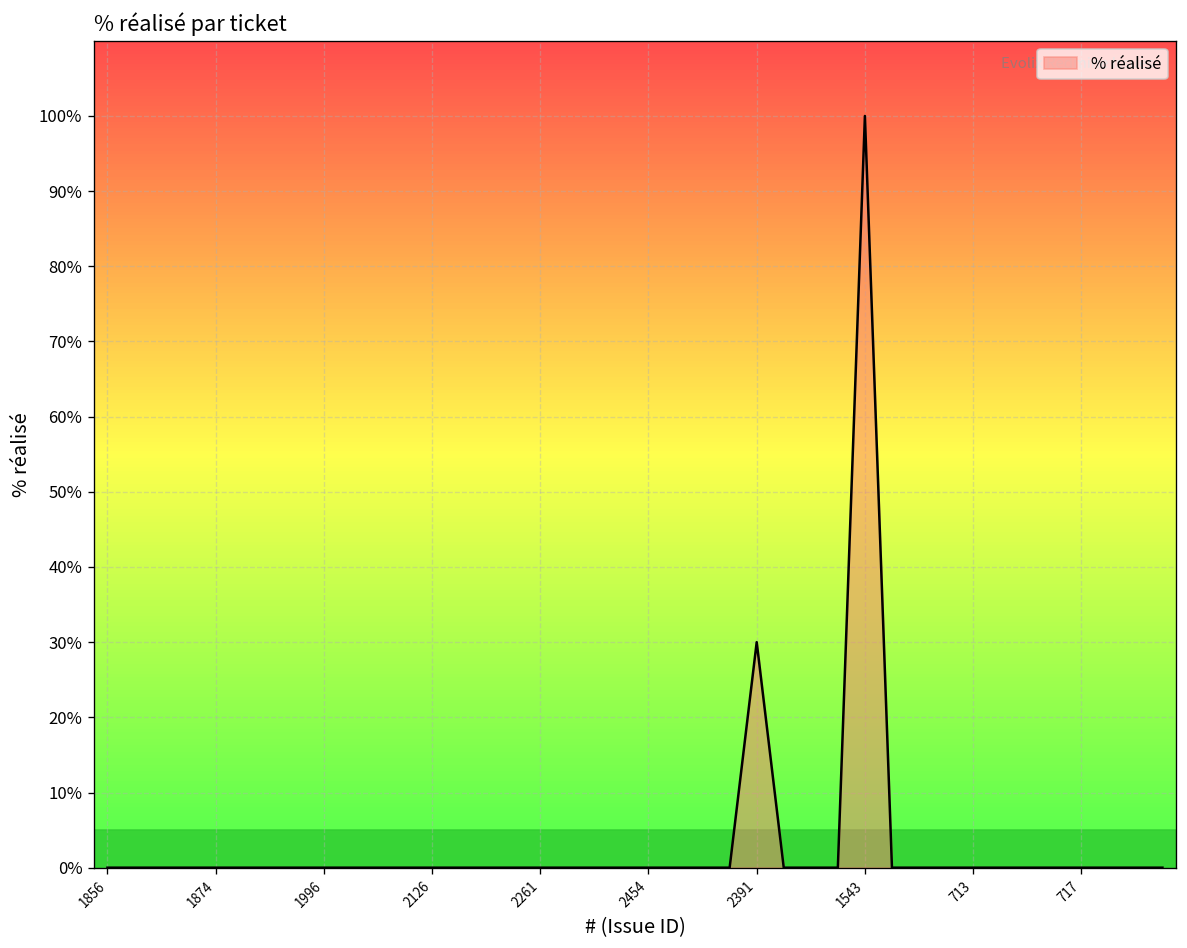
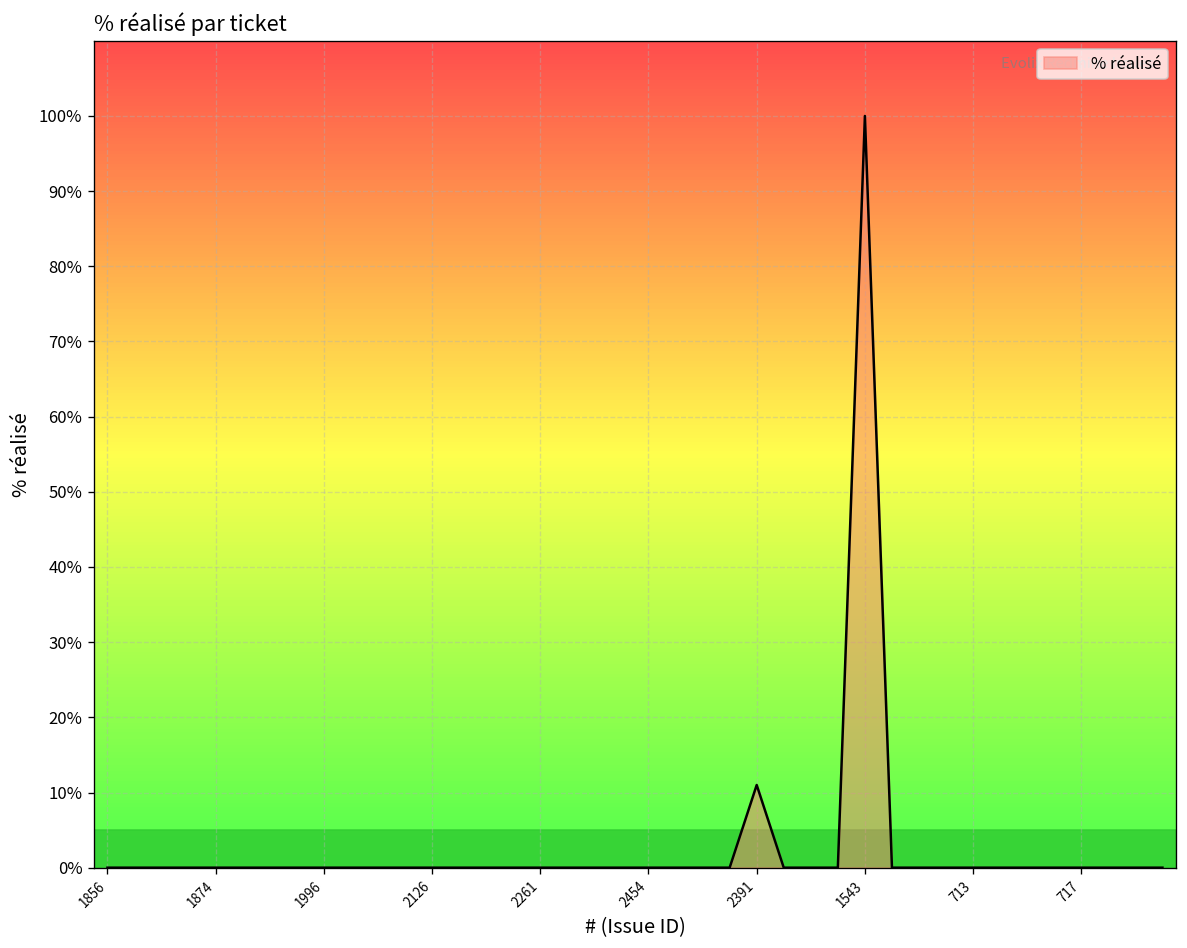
2391: 30% -> 11%
